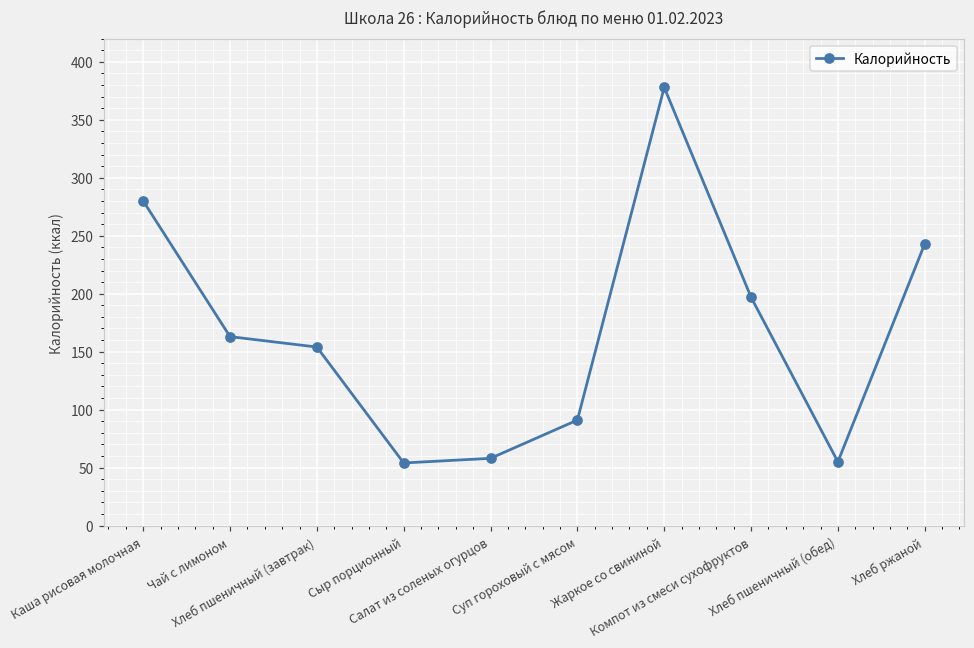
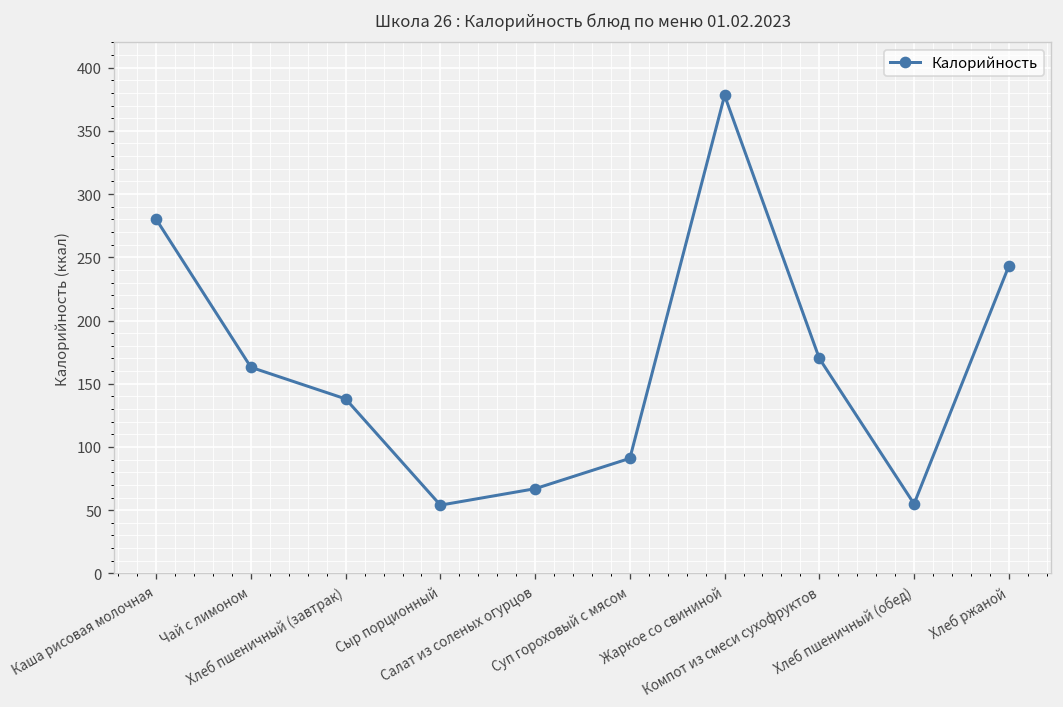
Хлеб пшеничный (завтрак): 154 -> 138
Салат из соленых огурцов: 58 -> 67
Компот из смеси сухофруктов: 197 -> 170
